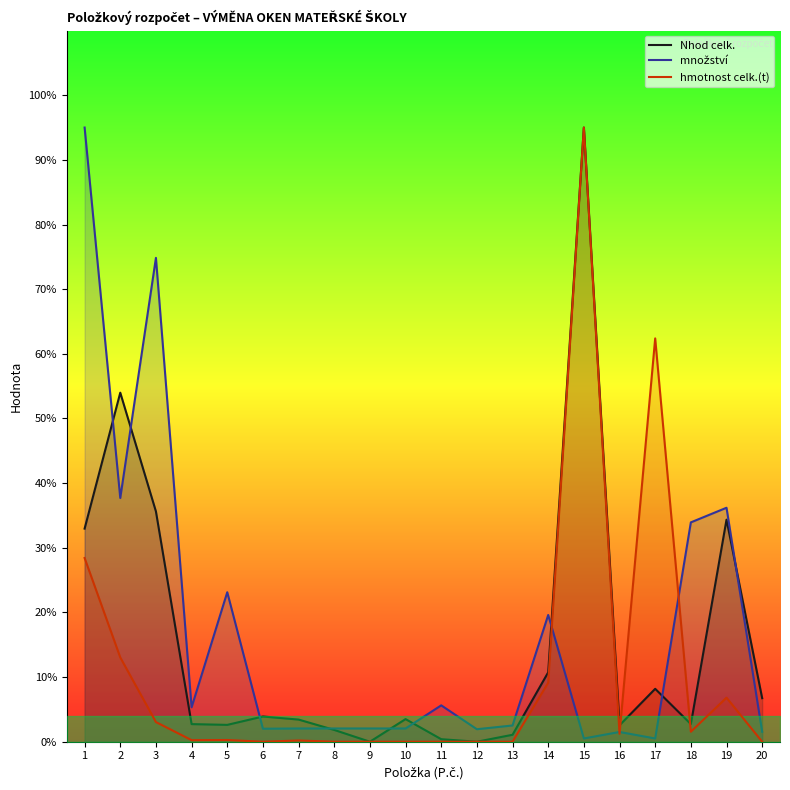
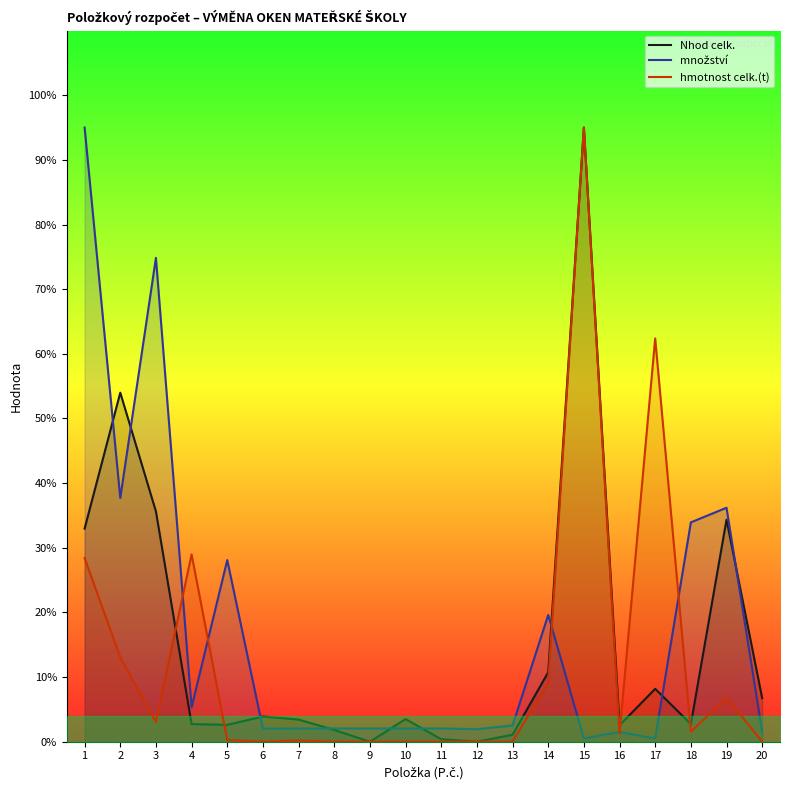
hmotnost celk.(t), 4: 0% -> 29%
množství, 5: 23% -> 28%
množství, 11: 6% -> 2%
